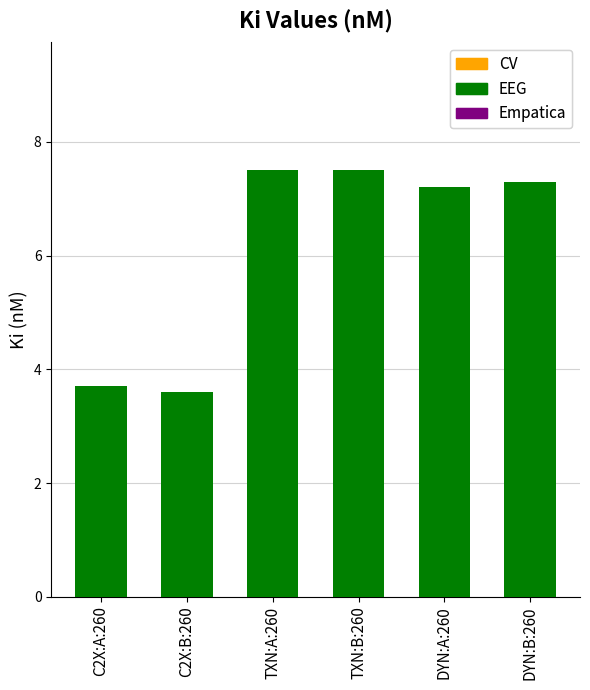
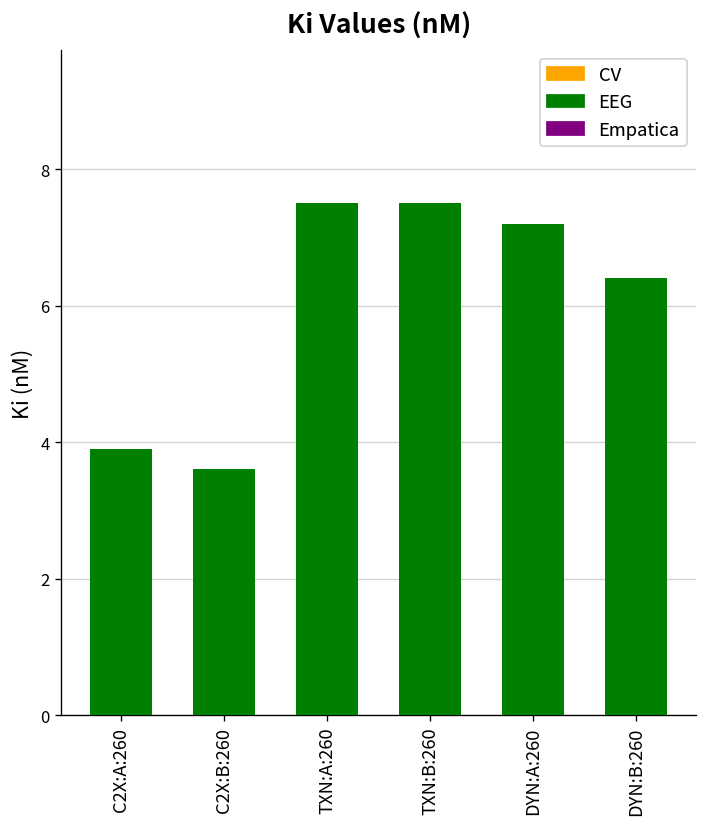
C2X:A:260: 3.7 -> 3.9
DYN:B:260: 7.3 -> 6.4
